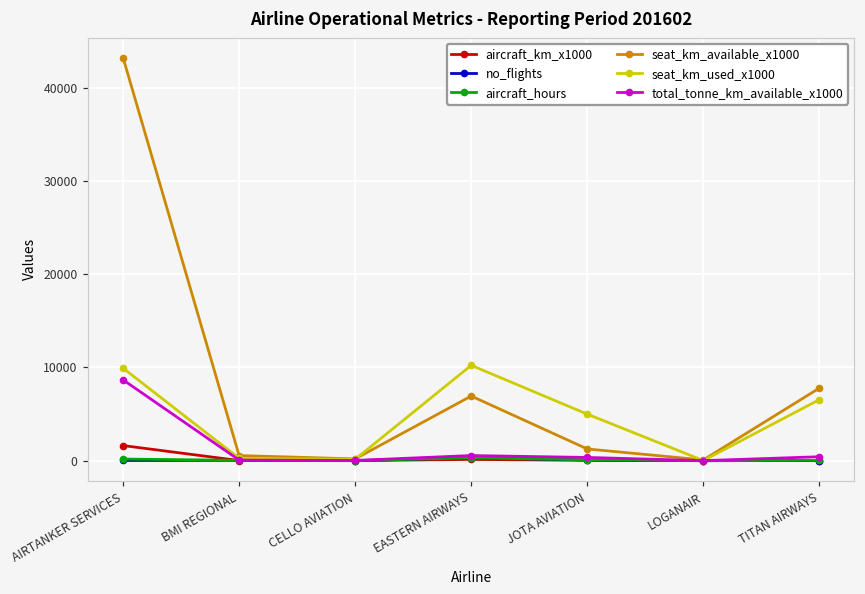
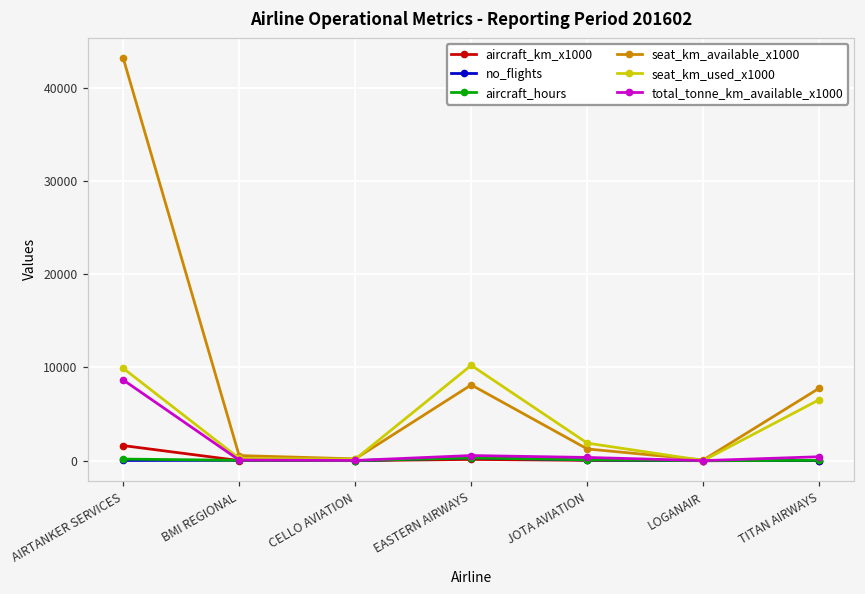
seat_km_available_x1000, EASTERN AIRWAYS: 7000 -> 8000
seat_km_used_x1000, JOTA AVIATION: 5000 -> 2000
